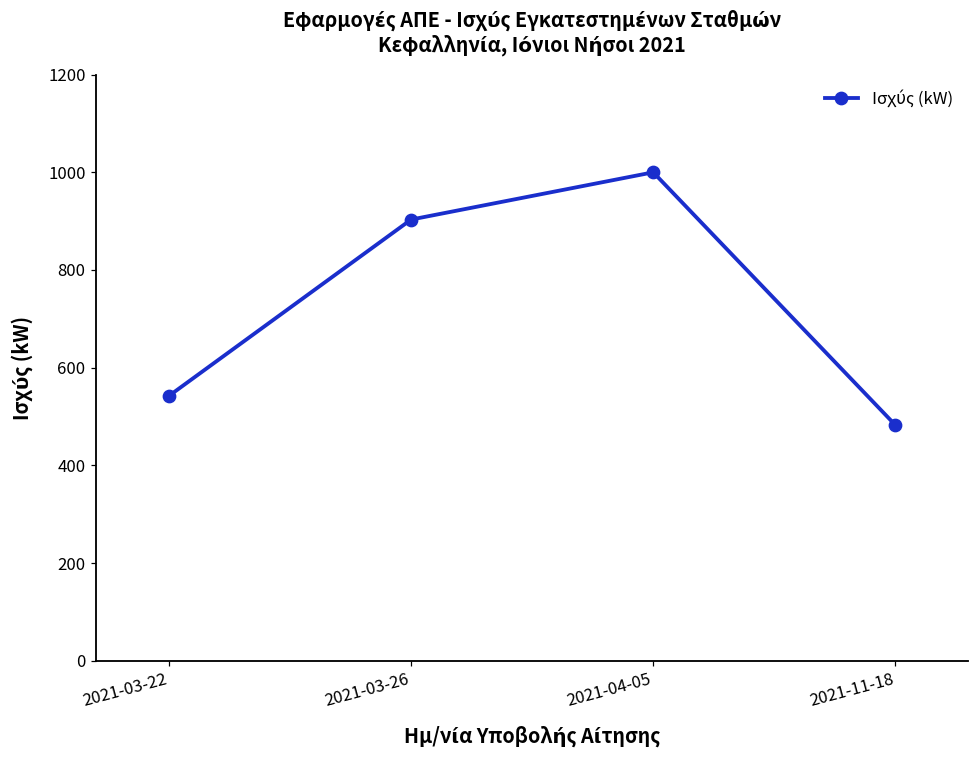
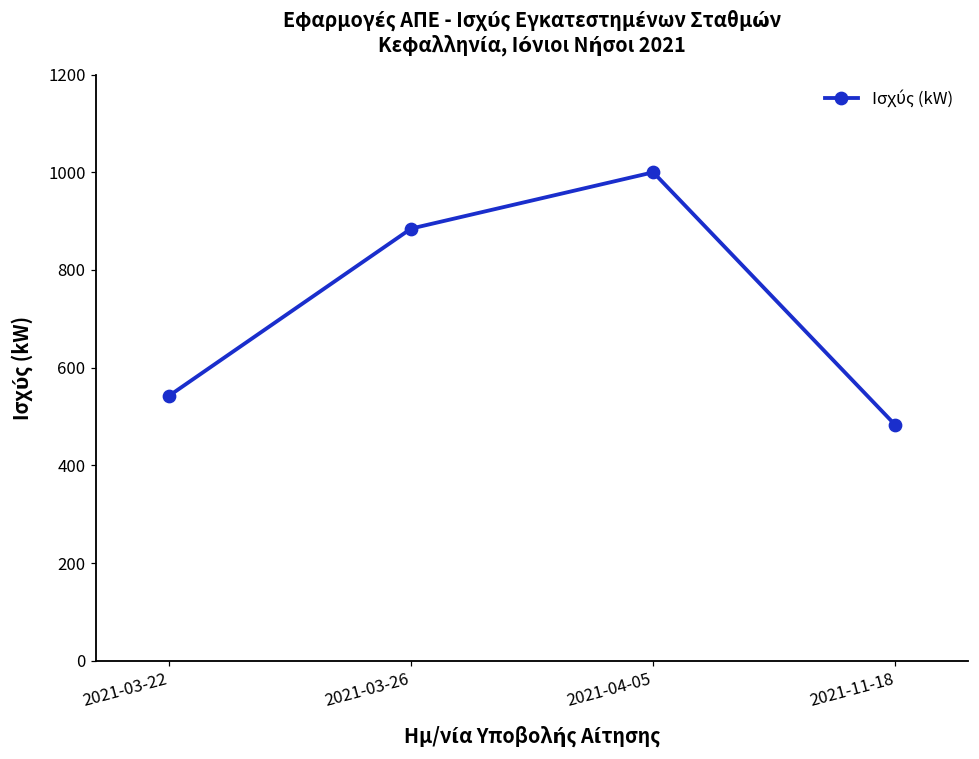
2021-03-26: 900 -> 880
